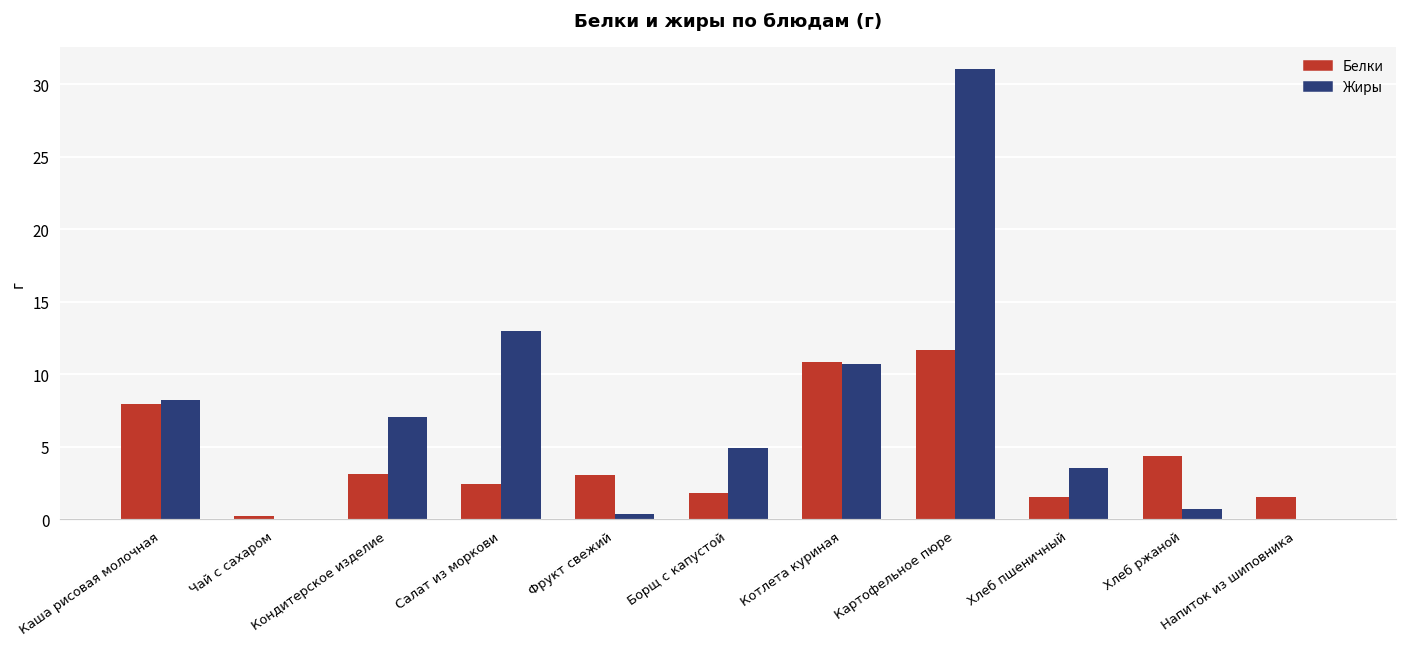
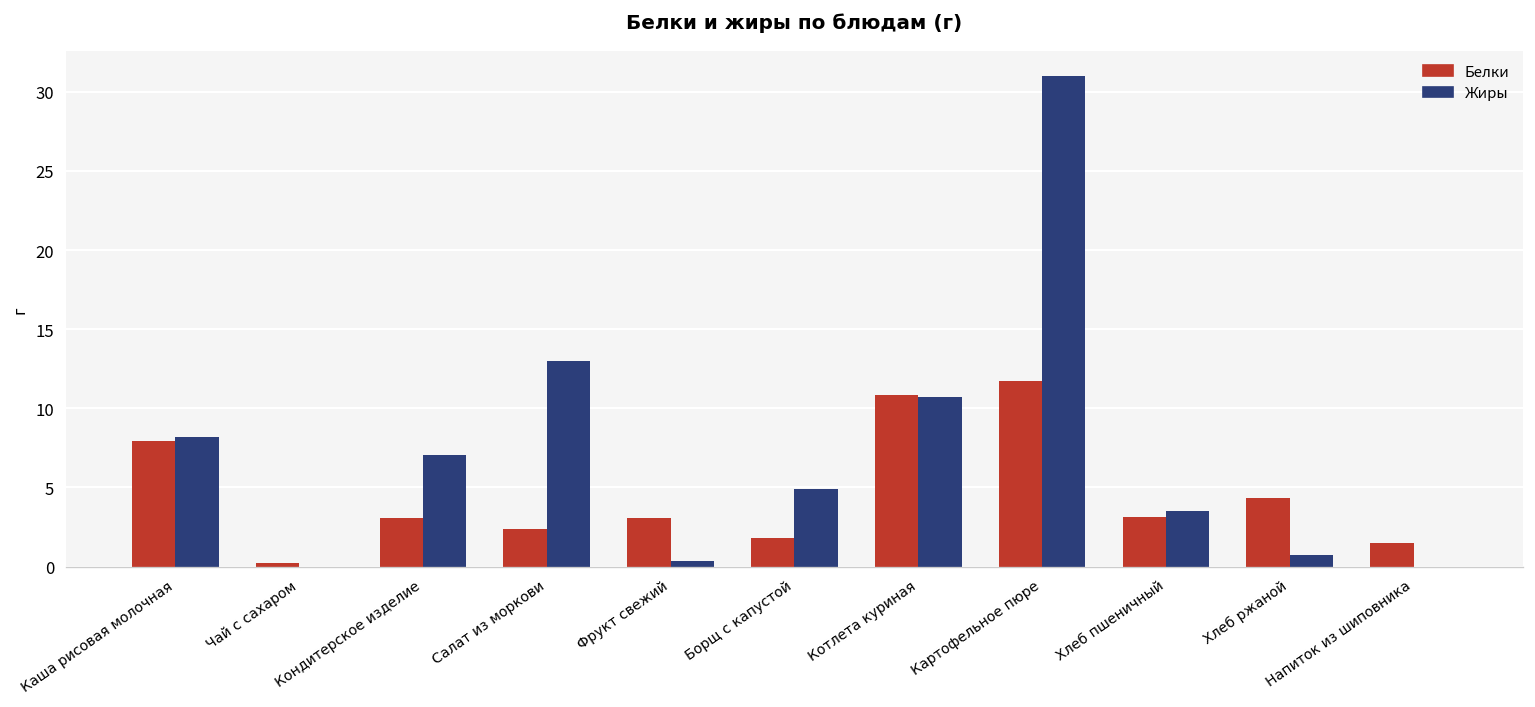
Белки, Хлеб пшеничный: 1.5 -> 3.1
